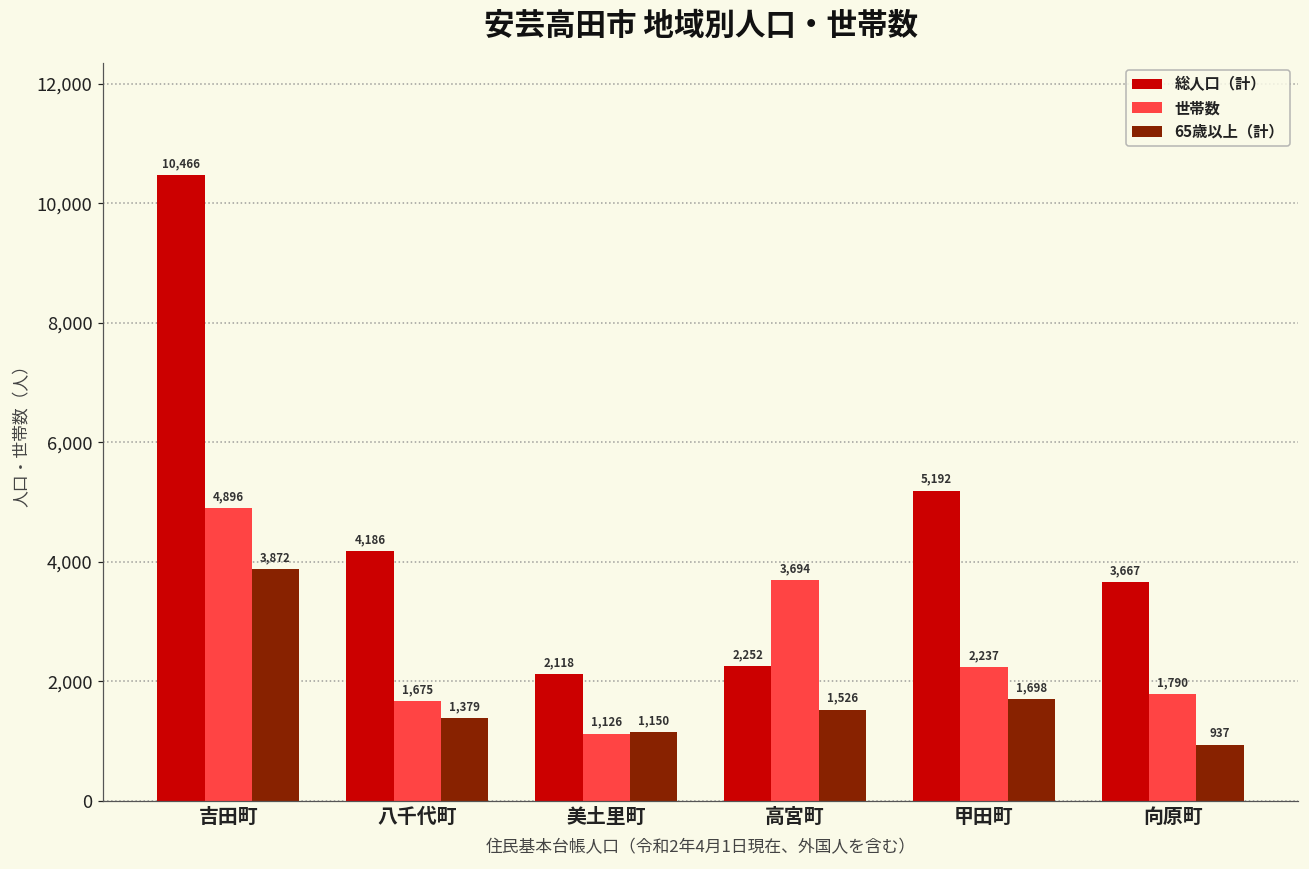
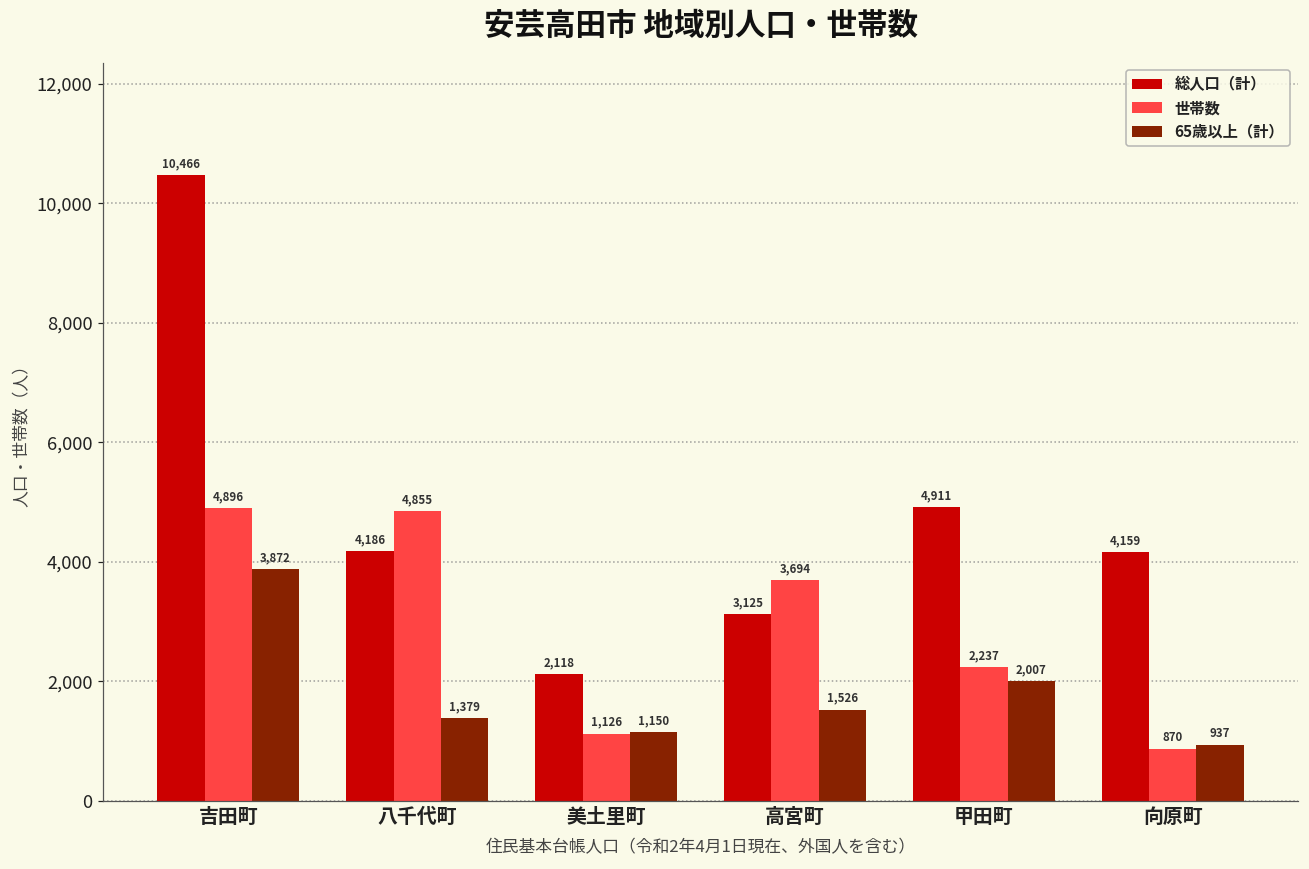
世帯数, 八千代町: 1,675 -> 4,855
総人口（計）, 高宮町: 2,252 -> 3,125
総人口（計）, 甲田町: 5,192 -> 4,911
65歳以上（計）, 甲田町: 1,698 -> 2,007
総人口（計）, 向原町: 3,667 -> 4,159
世帯数, 向原町: 1,790 -> 870
